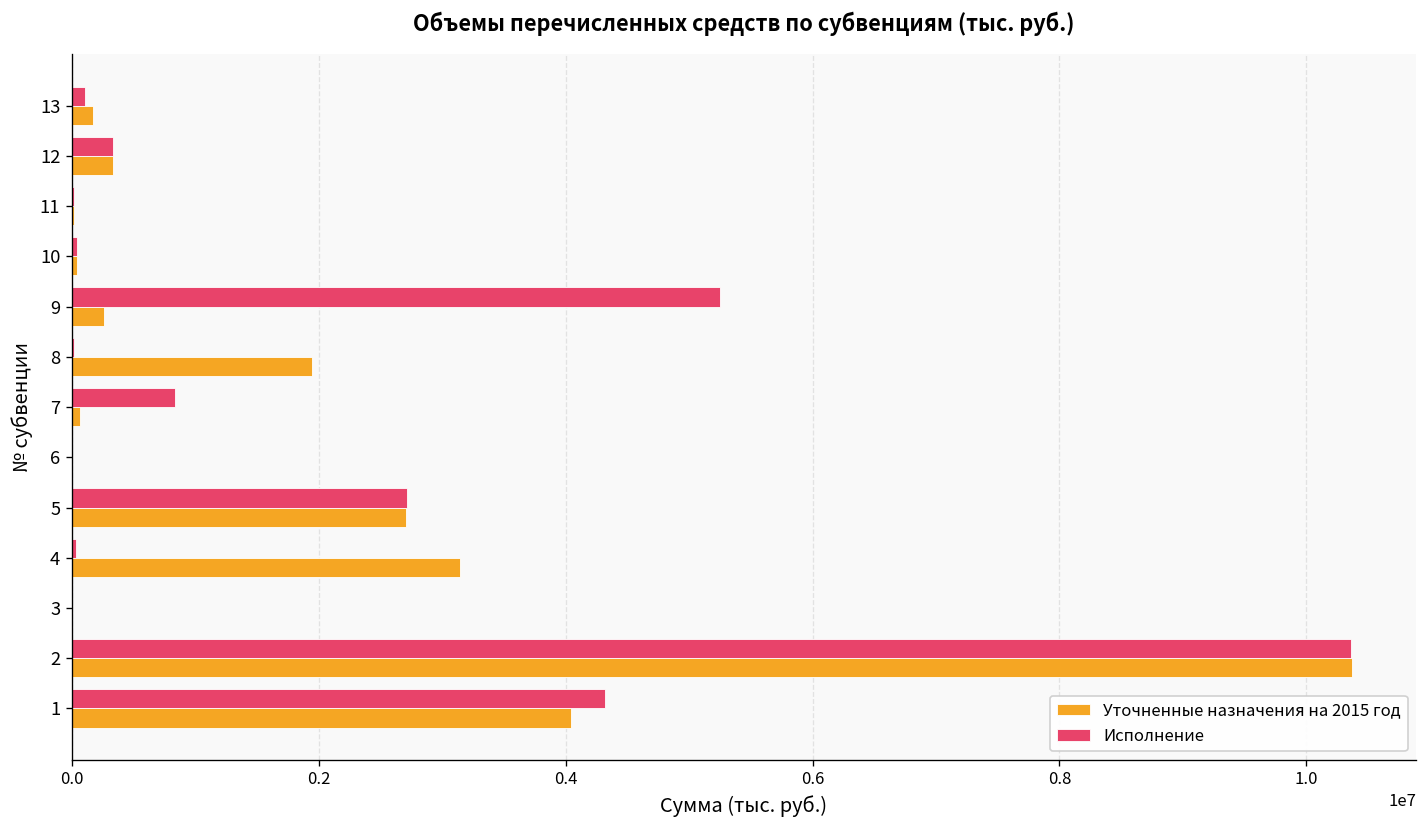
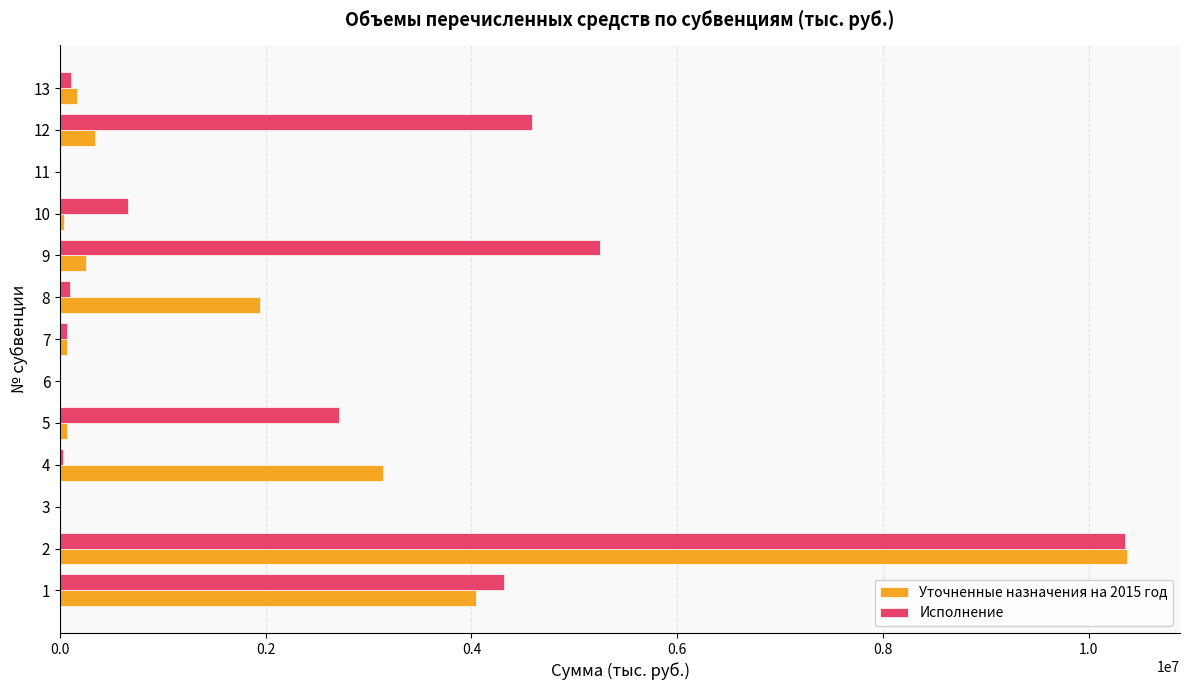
Исполнение, 12: 340000 -> 4590000
Исполнение, 10: 40000 -> 660000
Исполнение, 8: 20000 -> 100000
Исполнение, 7: 830000 -> 70000
Уточненные назначения на 2015 год, 5: 2710000 -> 70000
